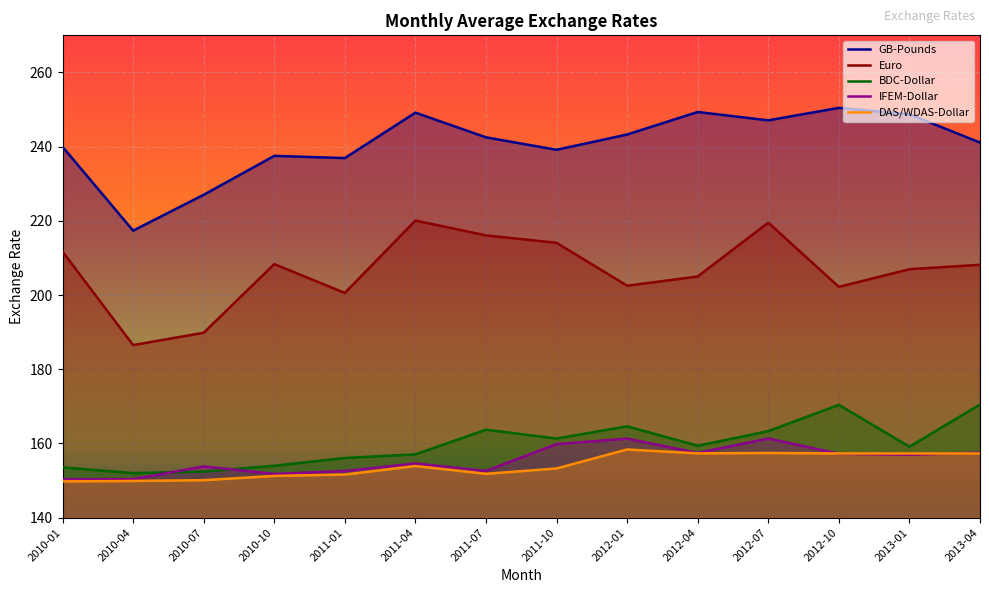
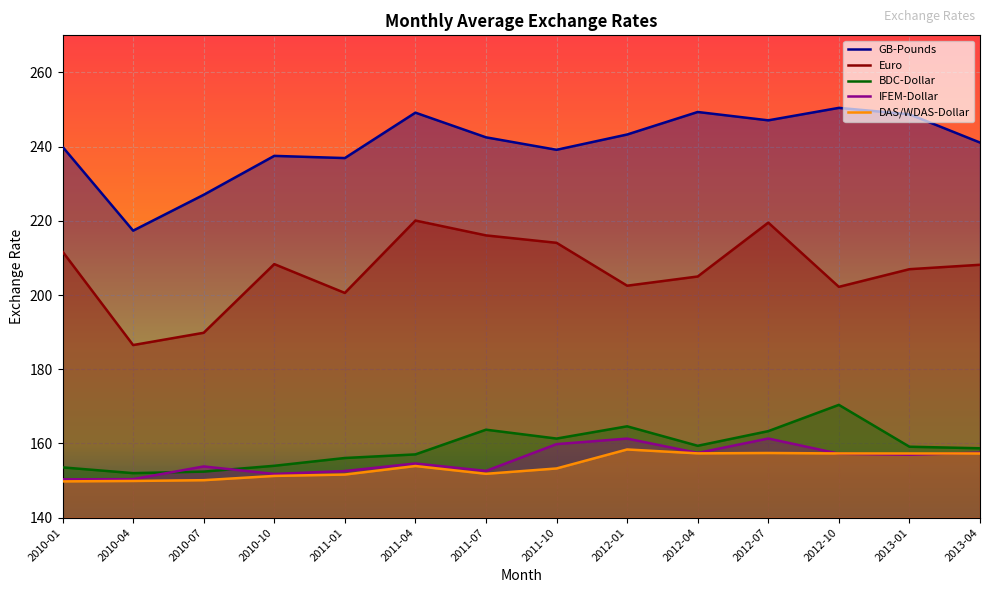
BDC-Dollar, 2013-04: 171 -> 159
